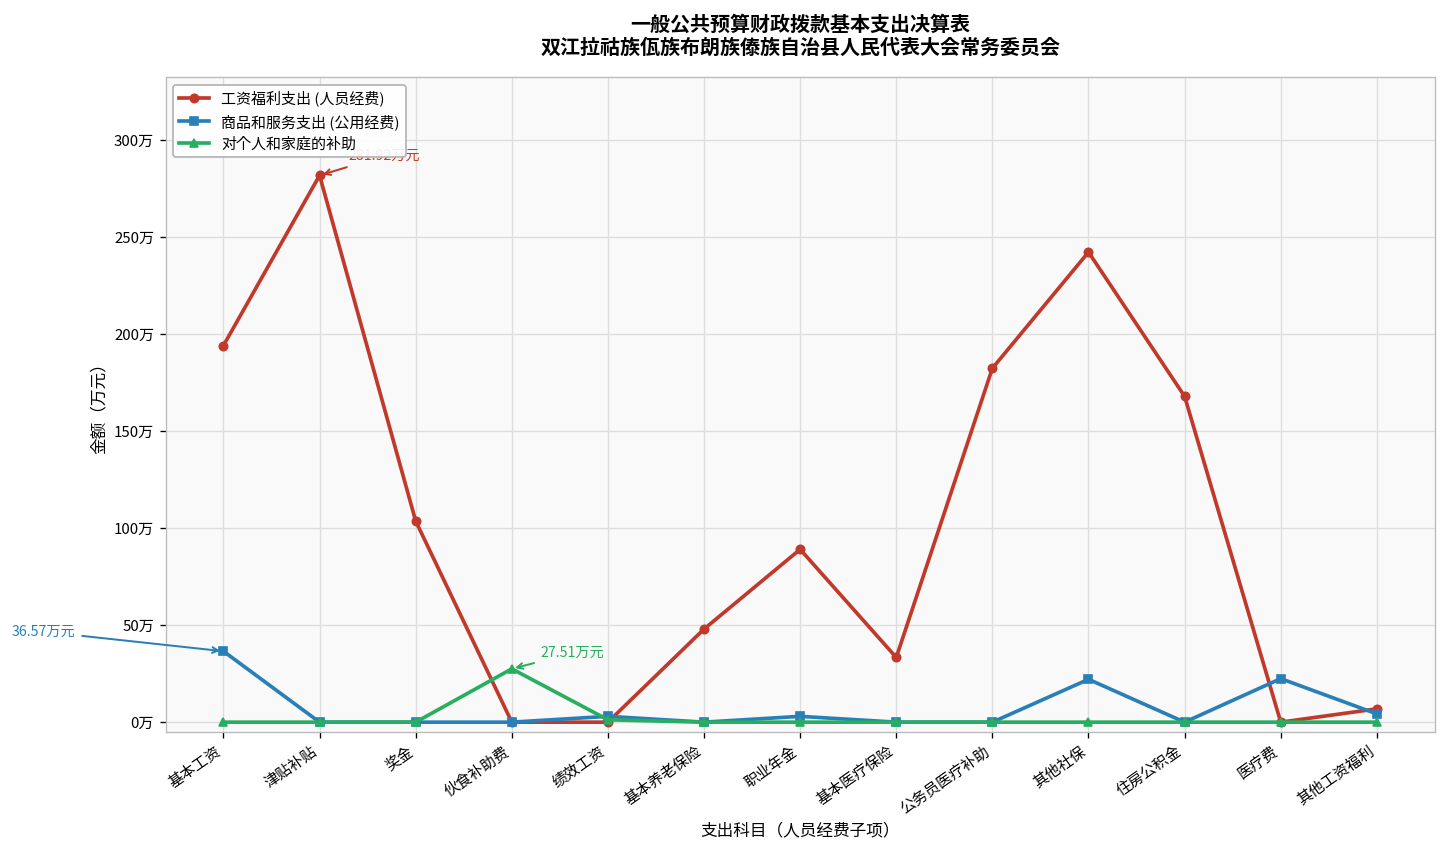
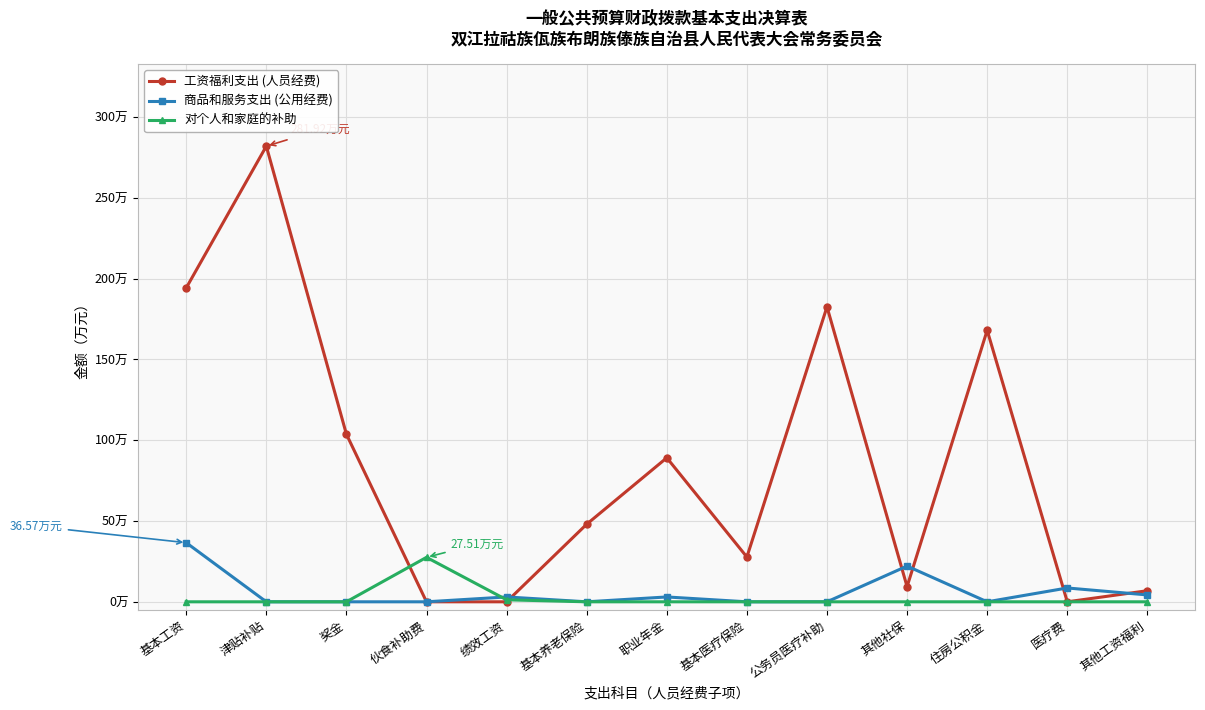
工资福利支出 (人员经费), 基本医疗保险: 33万 -> 28万
工资福利支出 (人员经费), 其他社保: 242万 -> 9万
商品和服务支出 (公用经费), 医疗费: 22万 -> 9万
